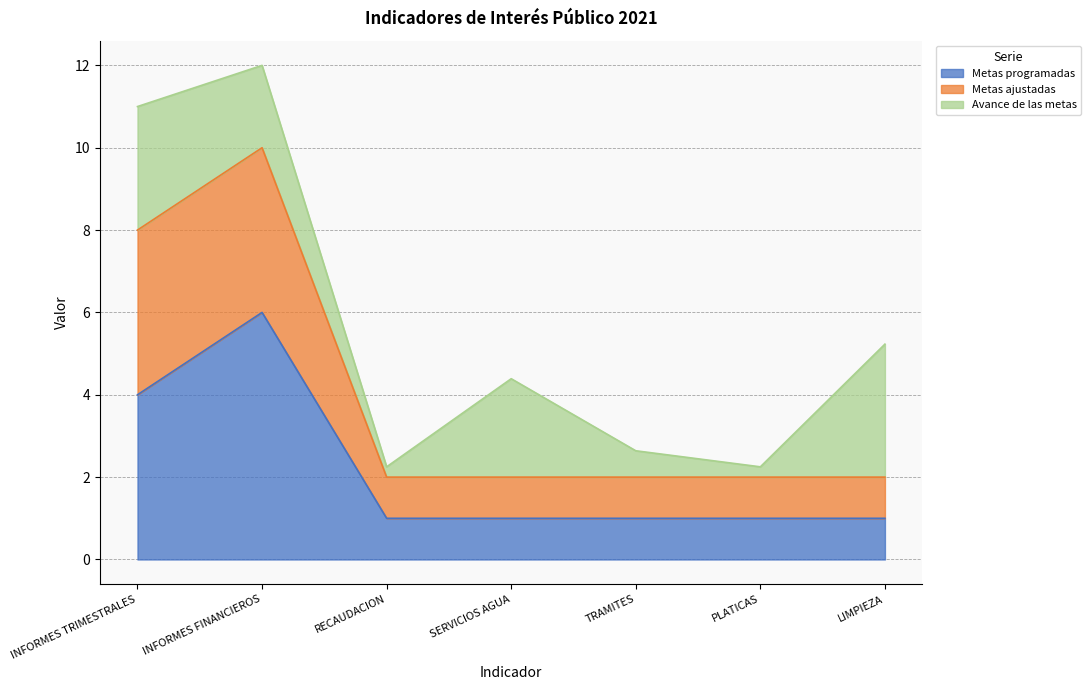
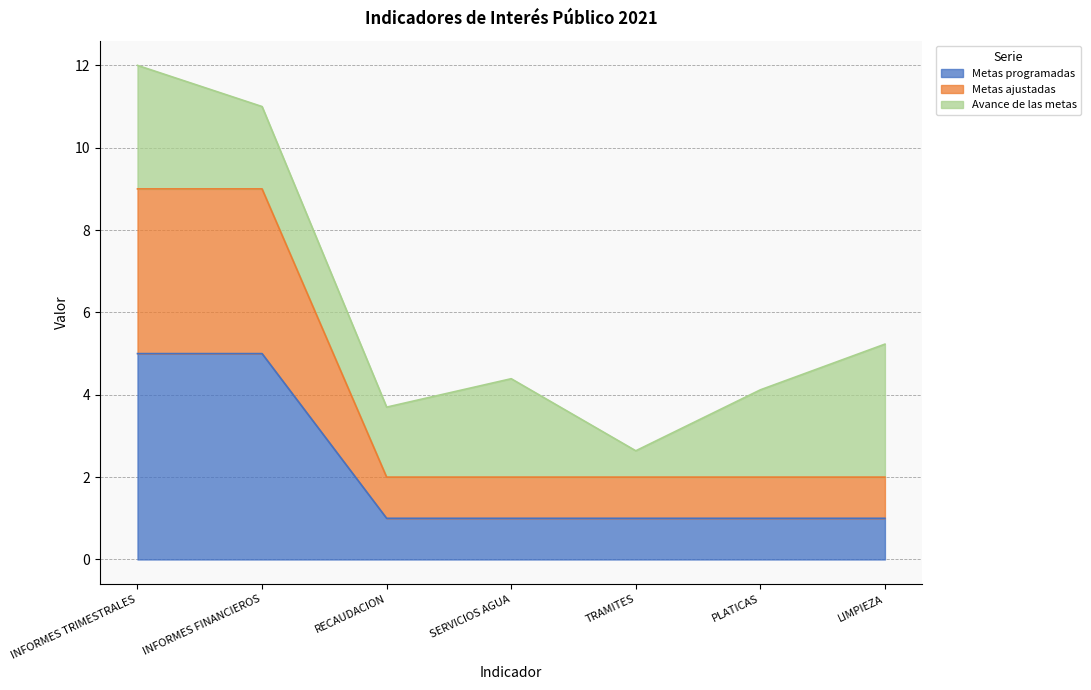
Metas programadas, INFORMES TRIMESTRALES: 4 -> 5
Metas programadas, INFORMES FINANCIEROS: 6 -> 5
Avance de las metas, RECAUDACION: 0.3 -> 1.7
Avance de las metas, PLATICAS: 0.3 -> 2.1
